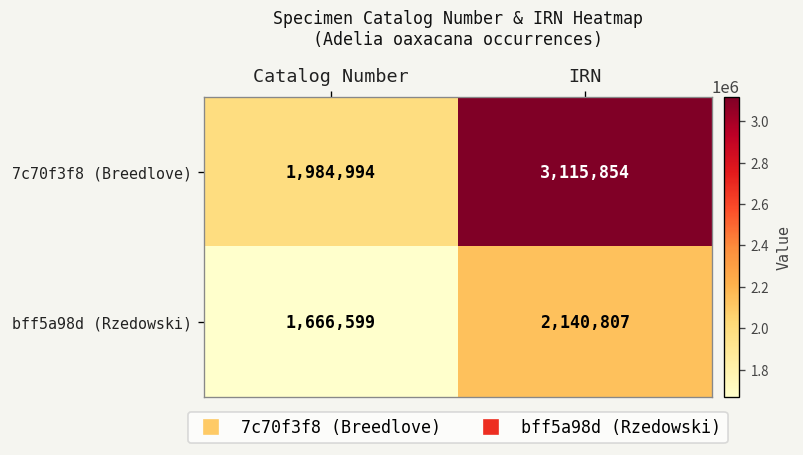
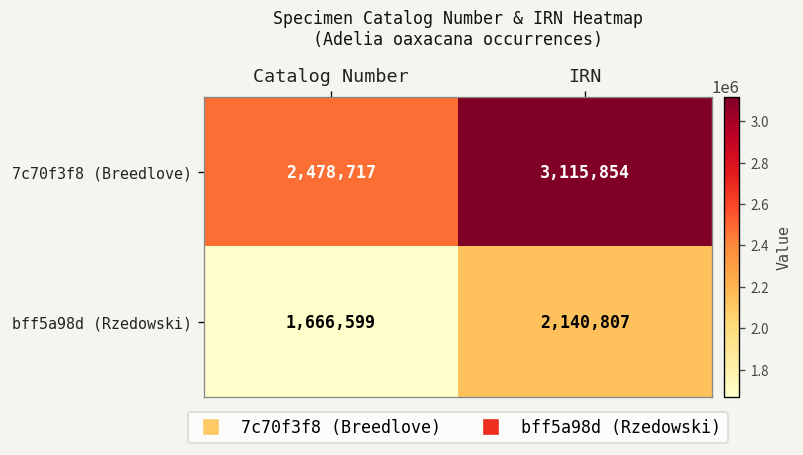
7c70f3f8 (Breedlove), Catalog Number: 1,984,994 -> 2,478,717
